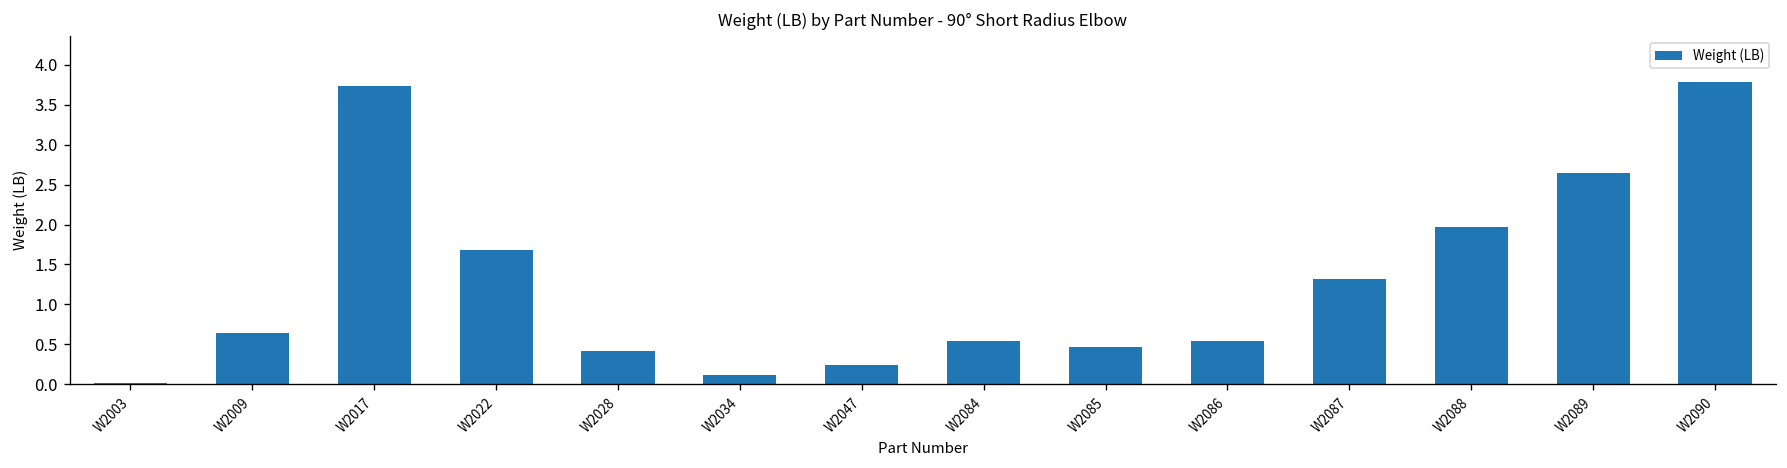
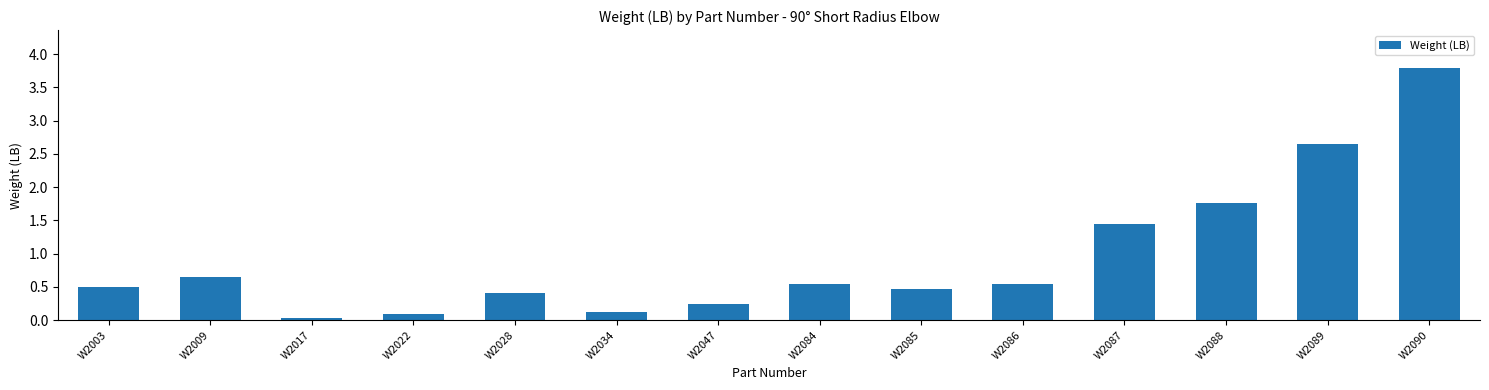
W2003: 0.0 -> 0.5
W2017: 3.7 -> 0.0
W2022: 1.7 -> 0.1
W2087: 1.3 -> 1.5
W2088: 2.0 -> 1.8
